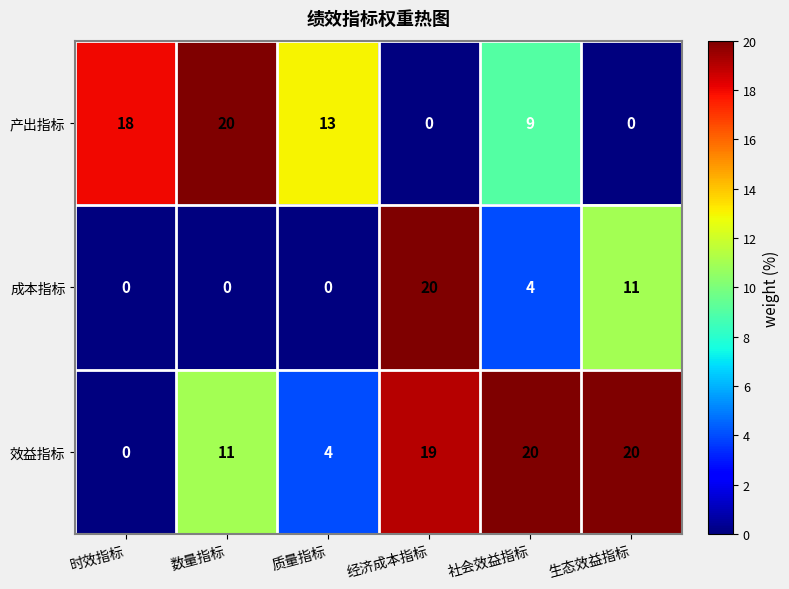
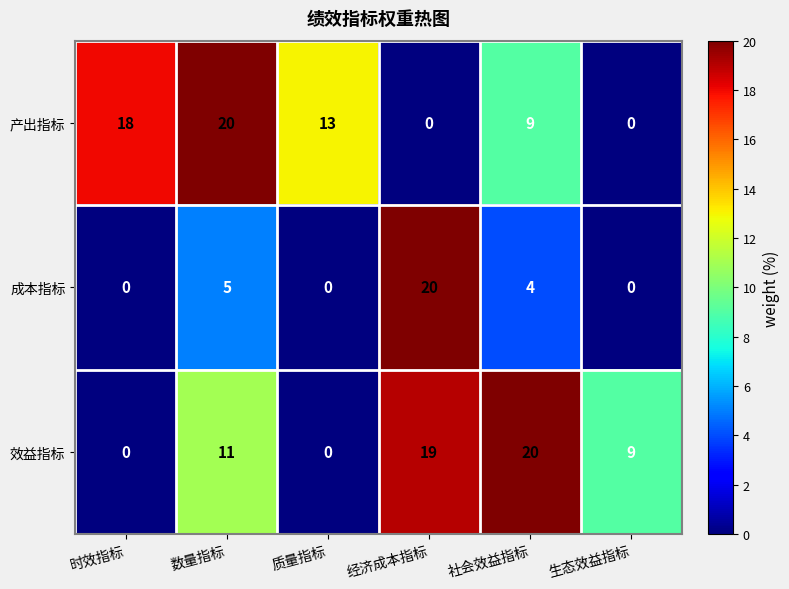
成本指标, 数量指标: 0 -> 5
成本指标, 生态效益指标: 11 -> 0
效益指标, 质量指标: 4 -> 0
效益指标, 生态效益指标: 20 -> 9
